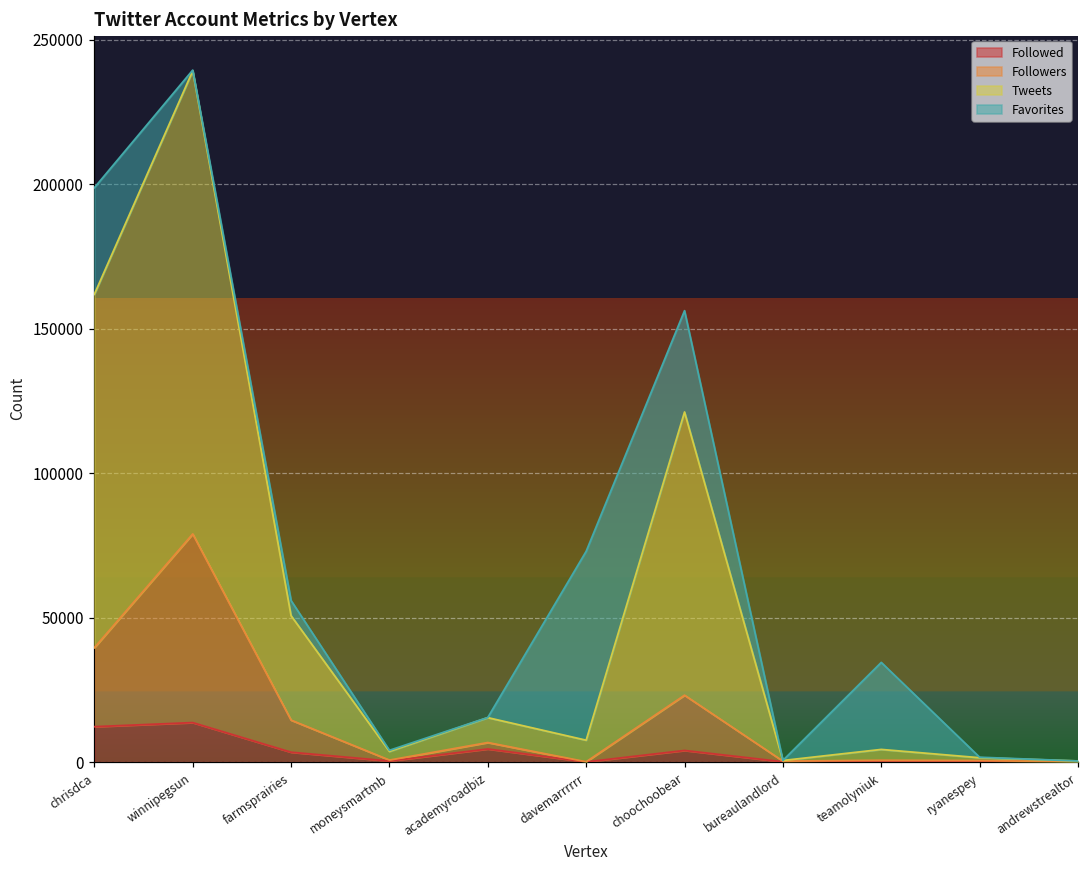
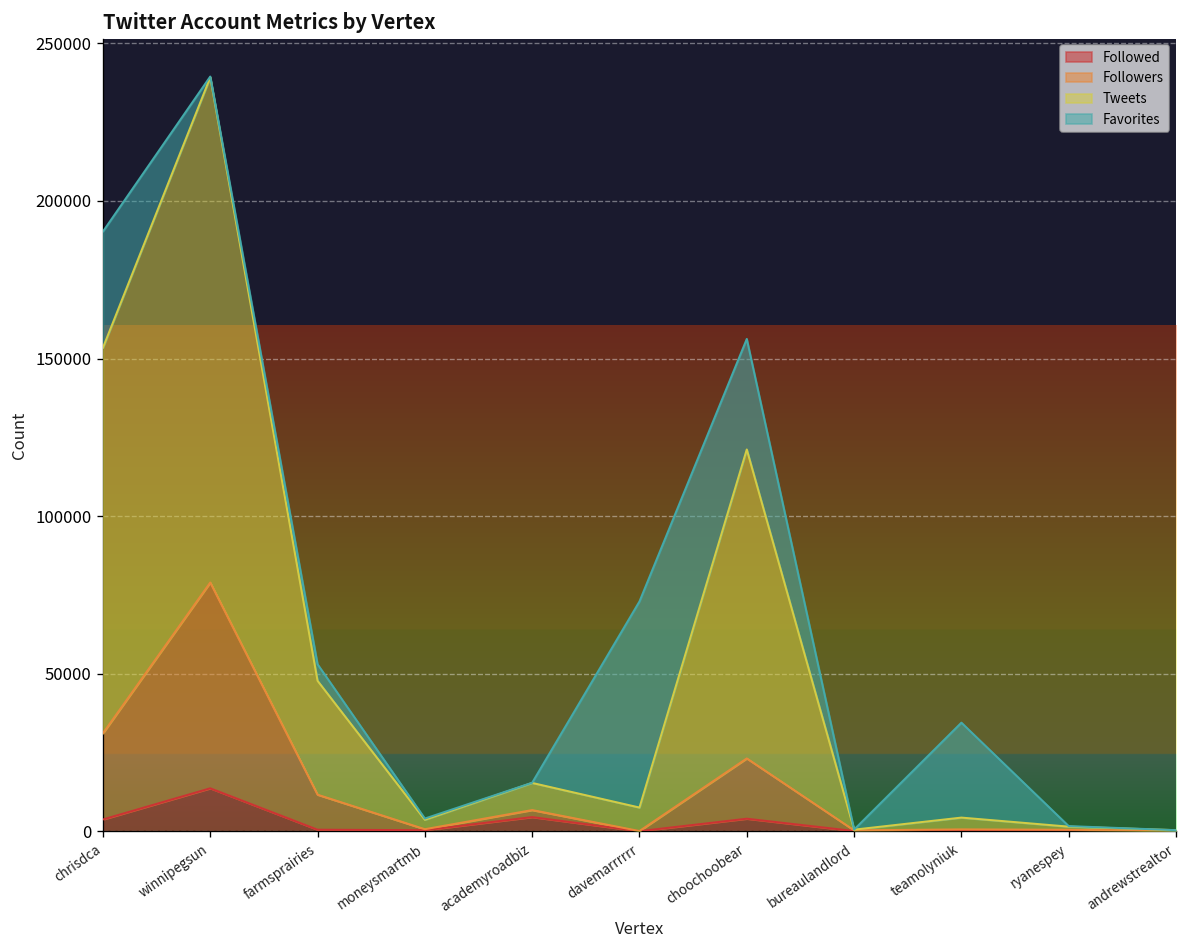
Followed, chrisdca: 12000 -> 4000
Followed, farmsprairies: 3000 -> 1000
